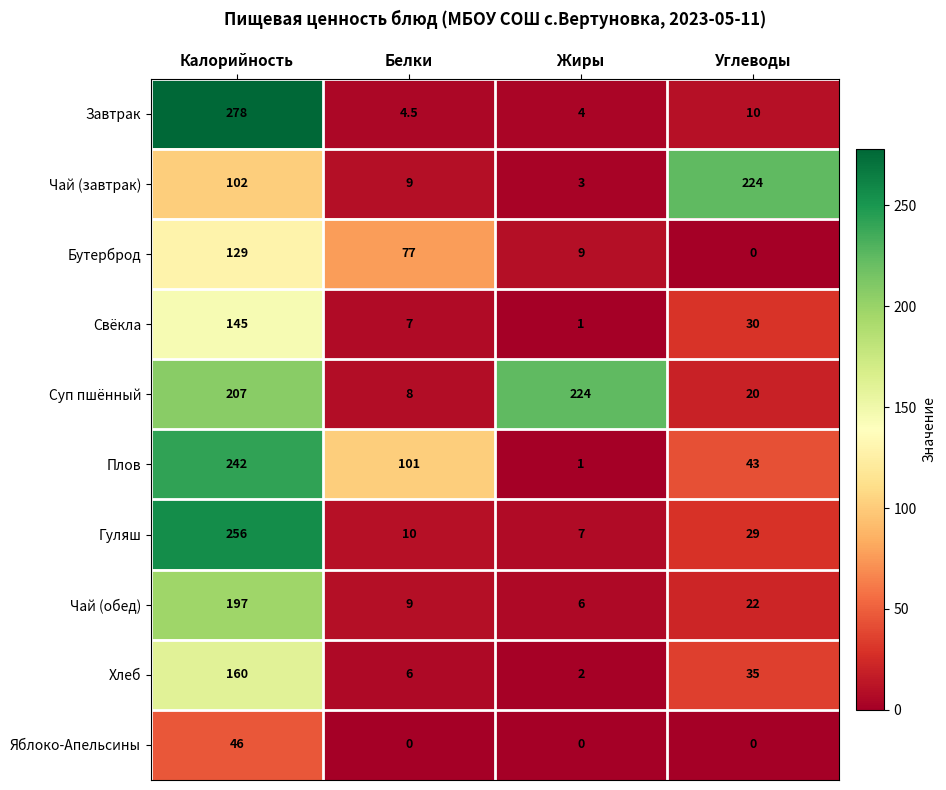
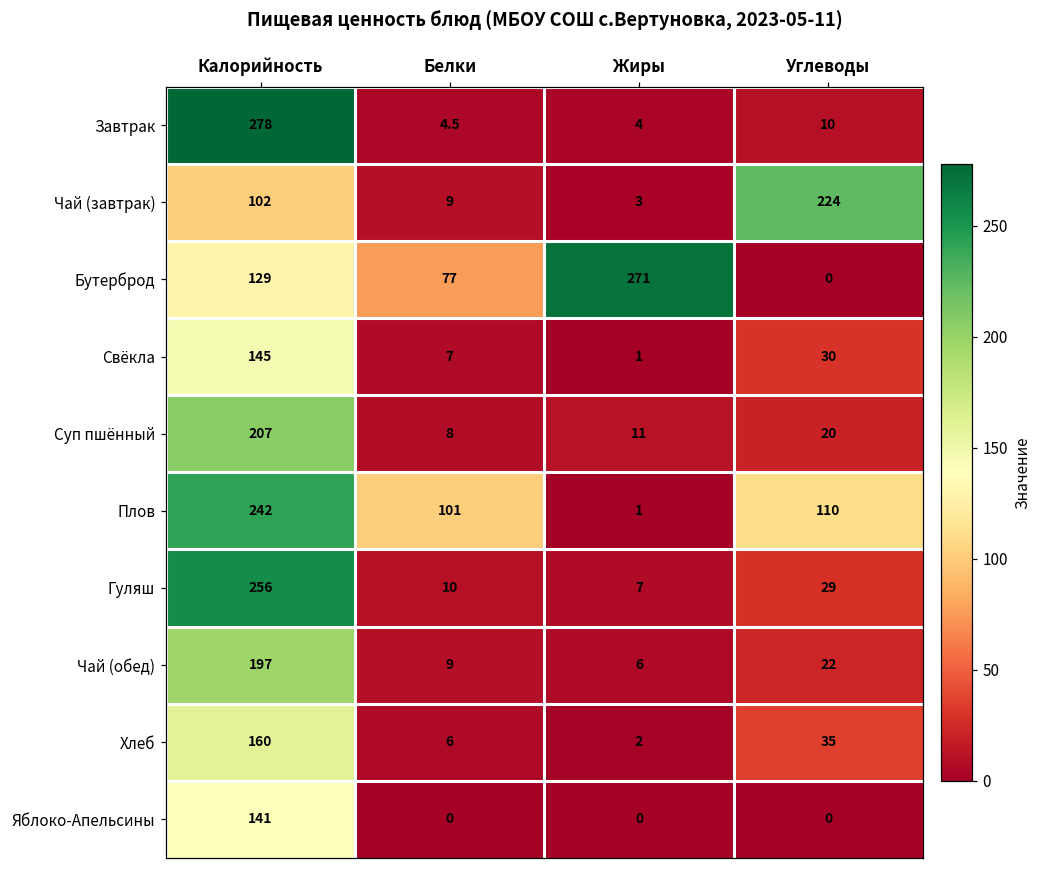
Бутерброд, Жиры: 9 -> 271
Суп пшённый, Жиры: 224 -> 11
Плов, Углеводы: 43 -> 110
Яблоко-Апельсины, Калорийность: 46 -> 141
